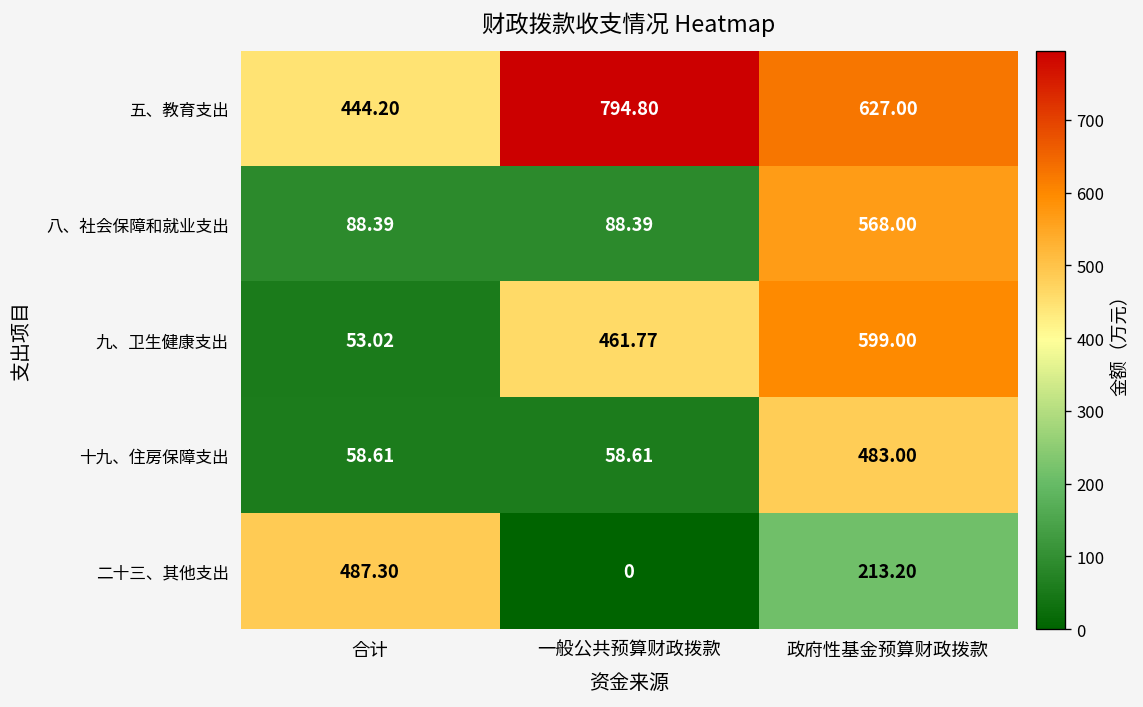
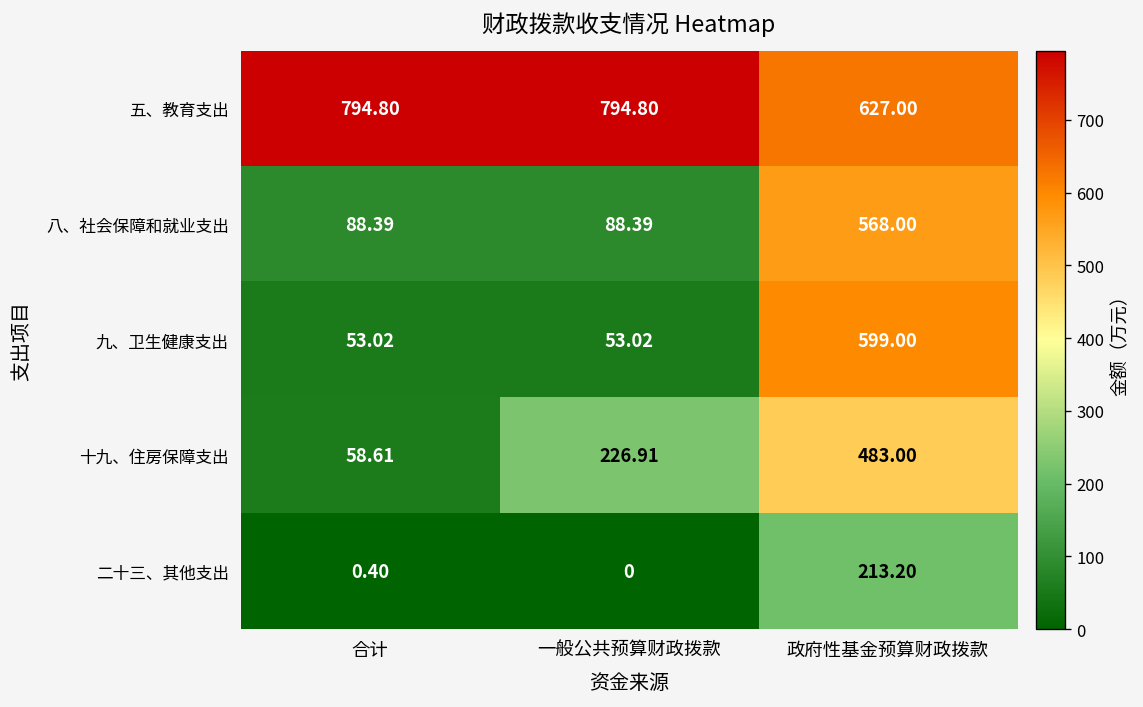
五、教育支出, 合计: 444.20 -> 794.80
九、卫生健康支出, 一般公共预算财政拨款: 461.77 -> 53.02
十九、住房保障支出, 一般公共预算财政拨款: 58.61 -> 226.91
二十三、其他支出, 合计: 487.30 -> 0.40
